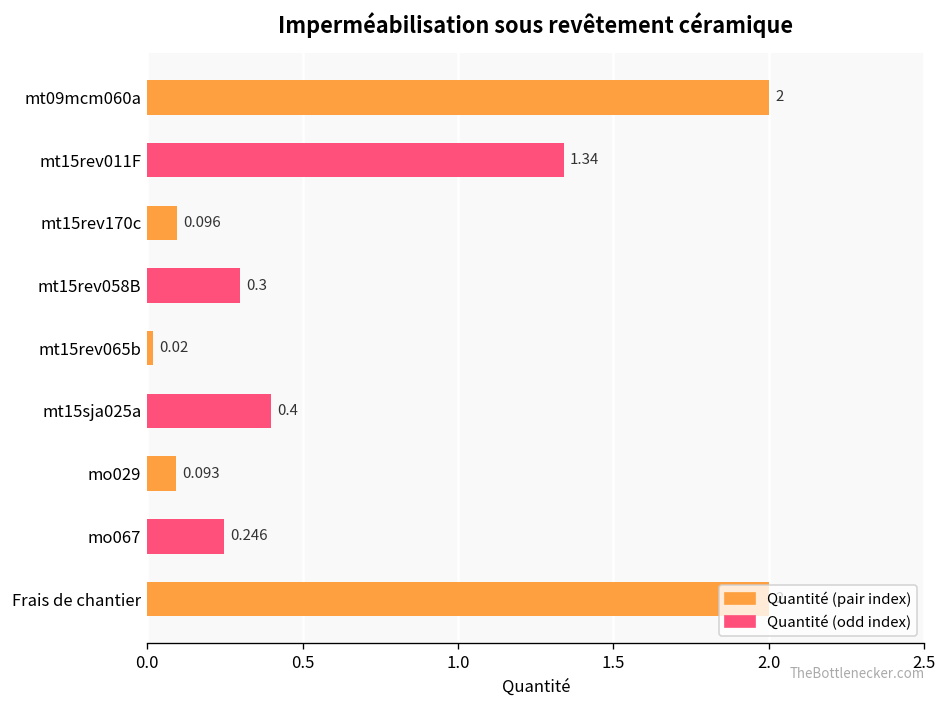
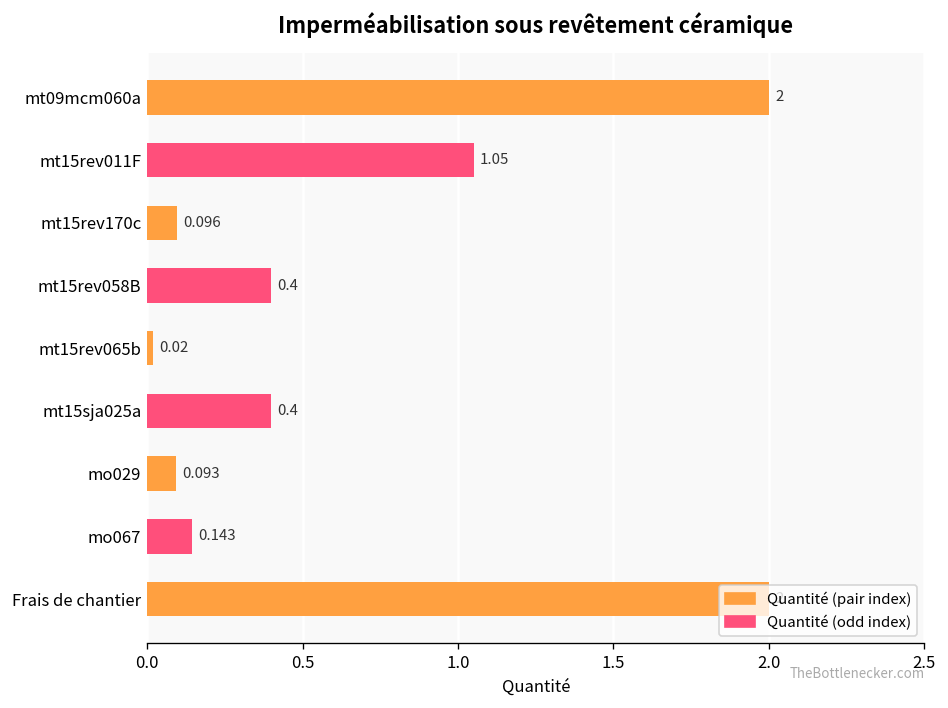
mt15rev011F: 1.34 -> 1.05
mt15rev058B: 0.3 -> 0.4
mo067: 0.246 -> 0.143
